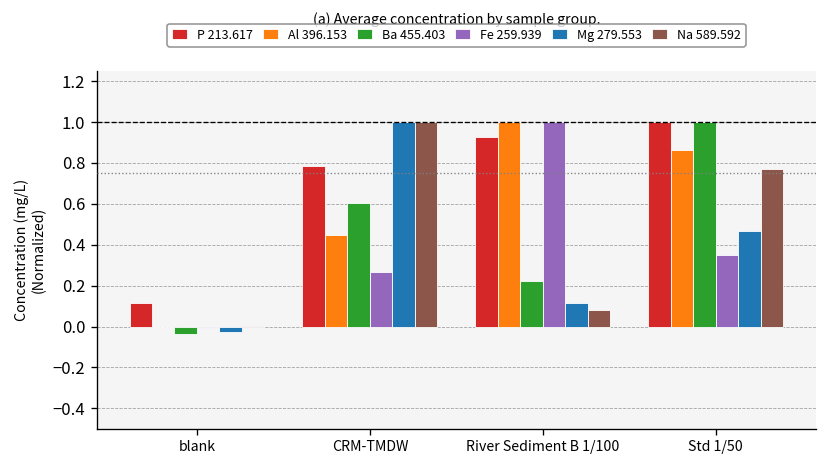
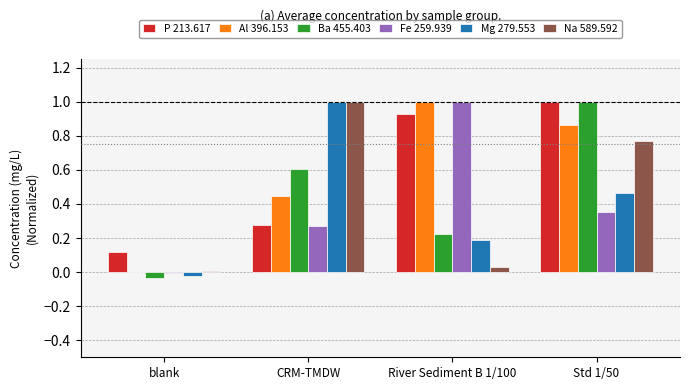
P 213.617, CRM-TMDW: 0.78 -> 0.28
Mg 279.553, River Sediment B 1/100: 0.11 -> 0.19
Na 589.592, River Sediment B 1/100: 0.08 -> 0.03
